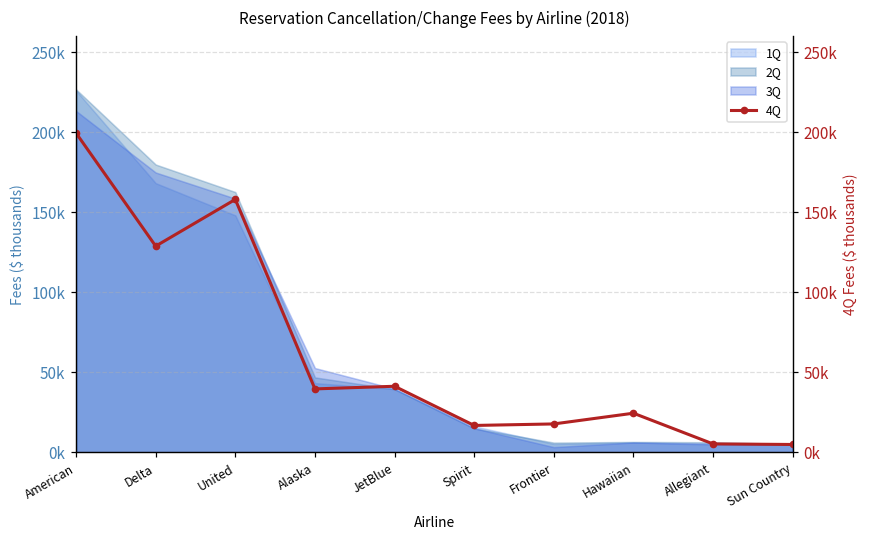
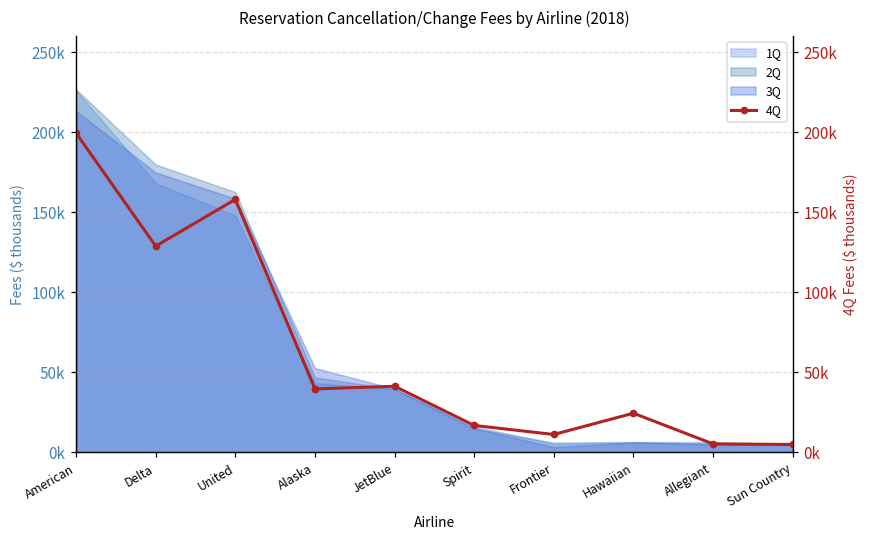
4Q, Frontier: 18000 -> 11000
